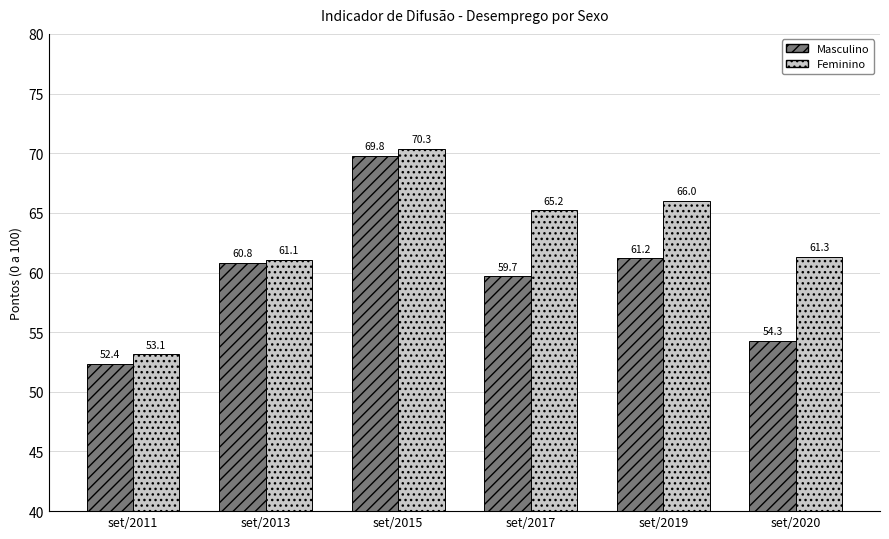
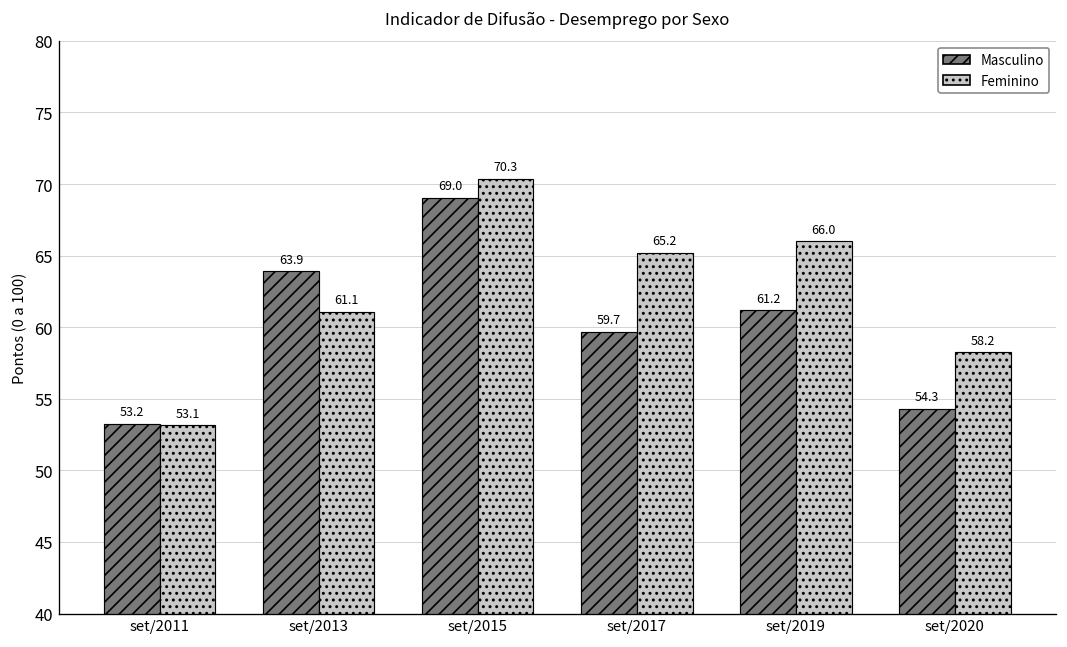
Masculino, set/2011: 52.4 -> 53.2
Masculino, set/2013: 60.8 -> 63.9
Masculino, set/2015: 69.8 -> 69.0
Feminino, set/2020: 61.3 -> 58.2
